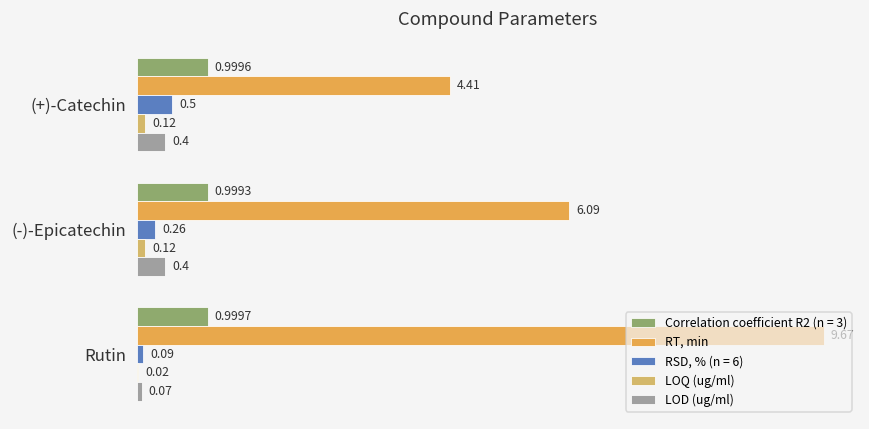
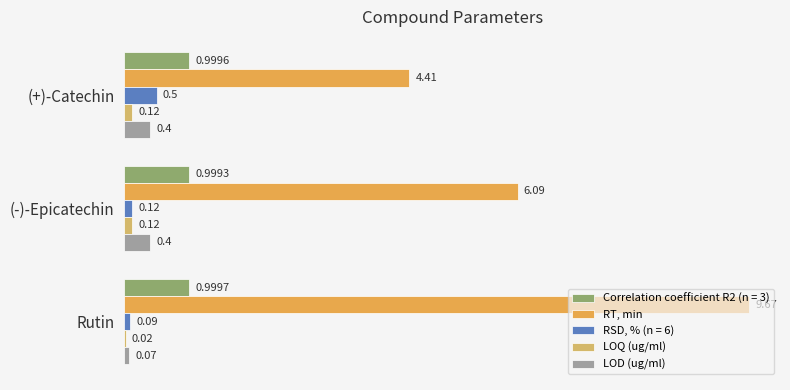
RSD, % (n = 6), (-)-Epicatechin: 0.26 -> 0.12
